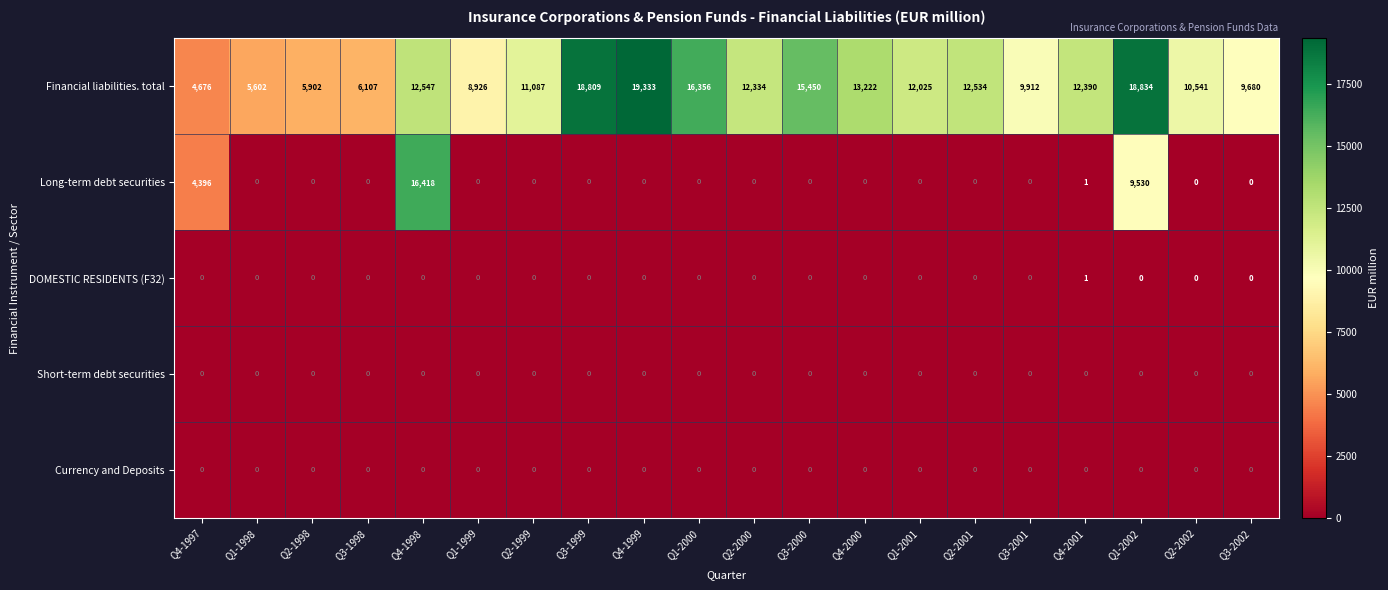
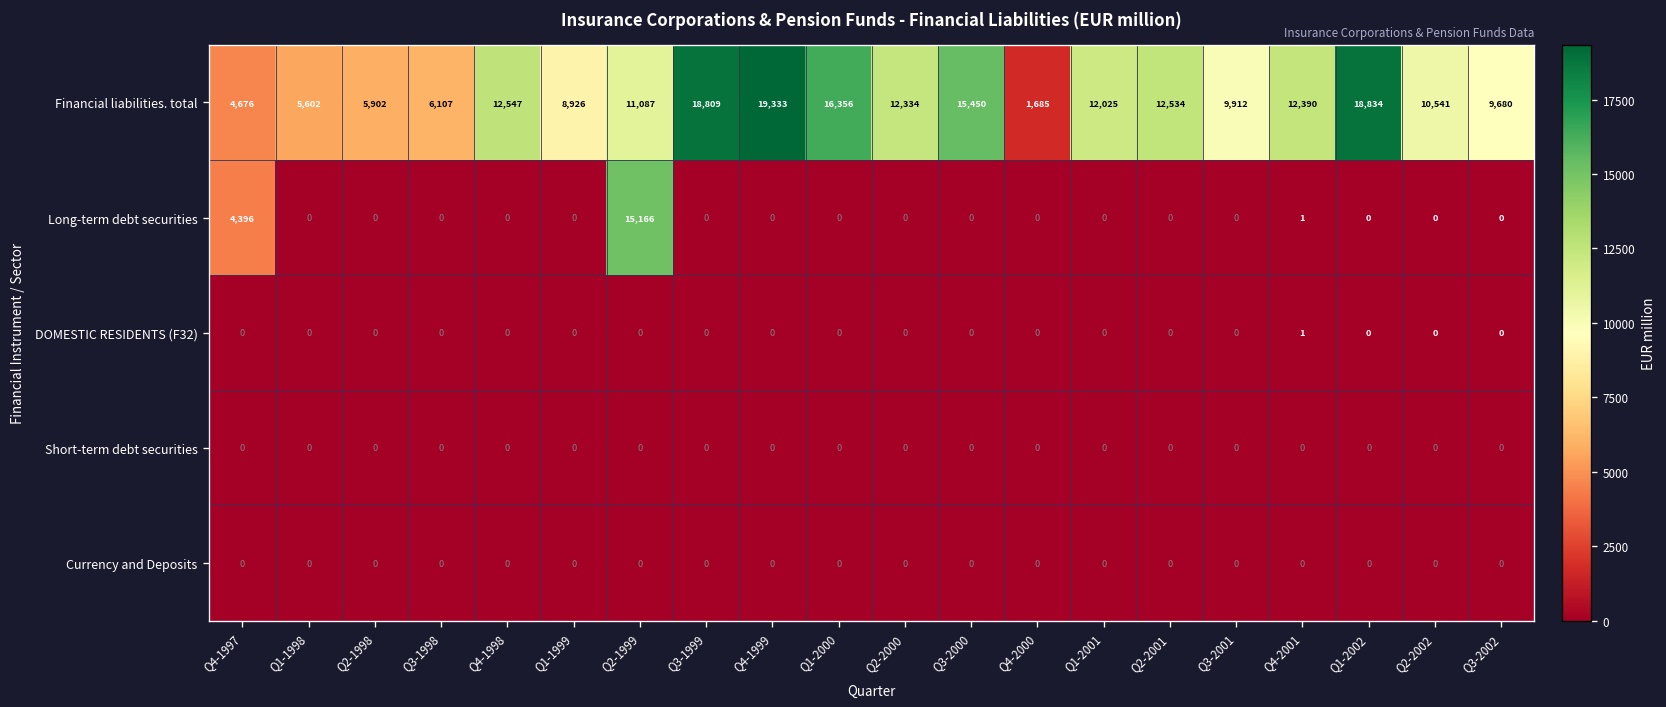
Financial liabilities. total, Q4-2000: 13,222 -> 1,685
Long-term debt securities, Q4-1998: 16,418 -> 0
Long-term debt securities, Q2-1999: 0 -> 15,166
Long-term debt securities, Q1-2002: 9,530 -> 0
